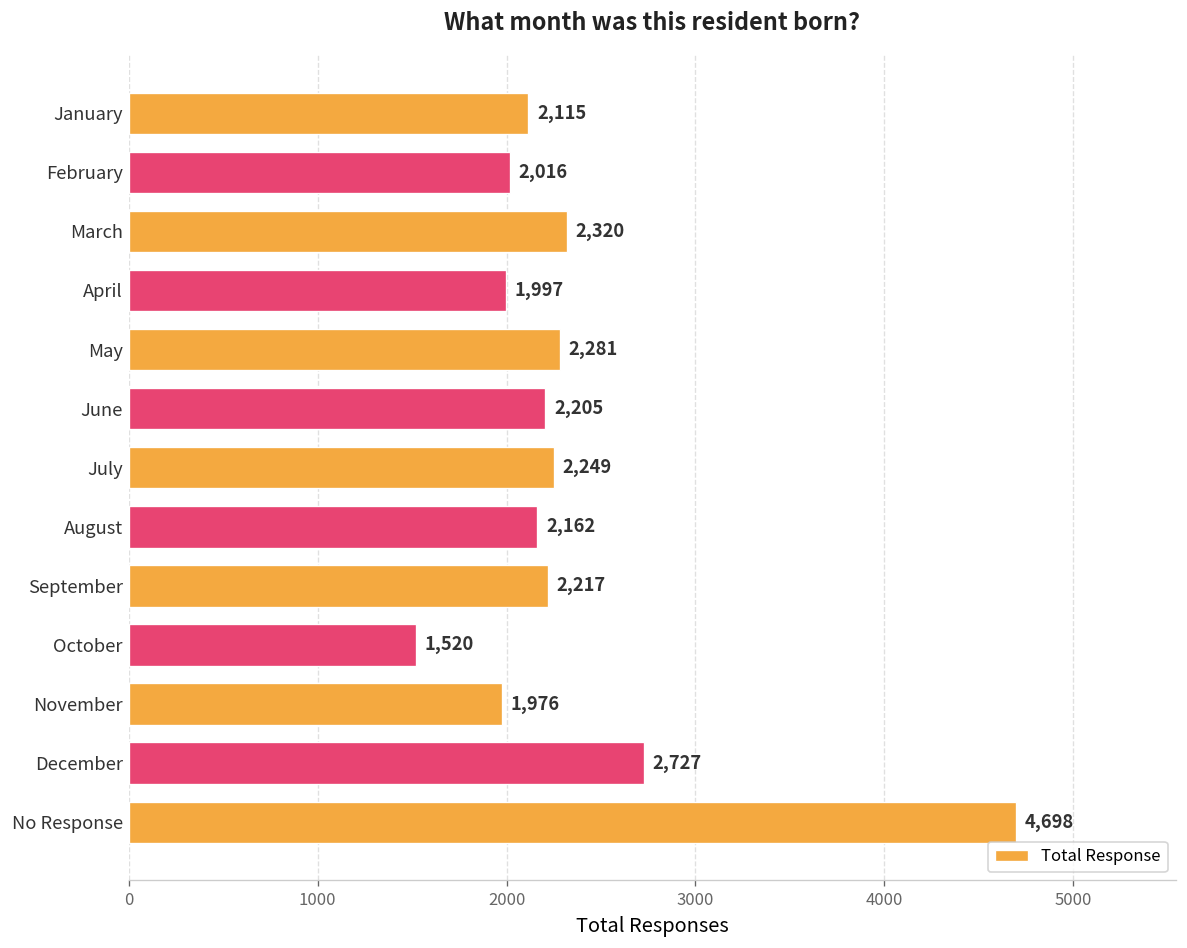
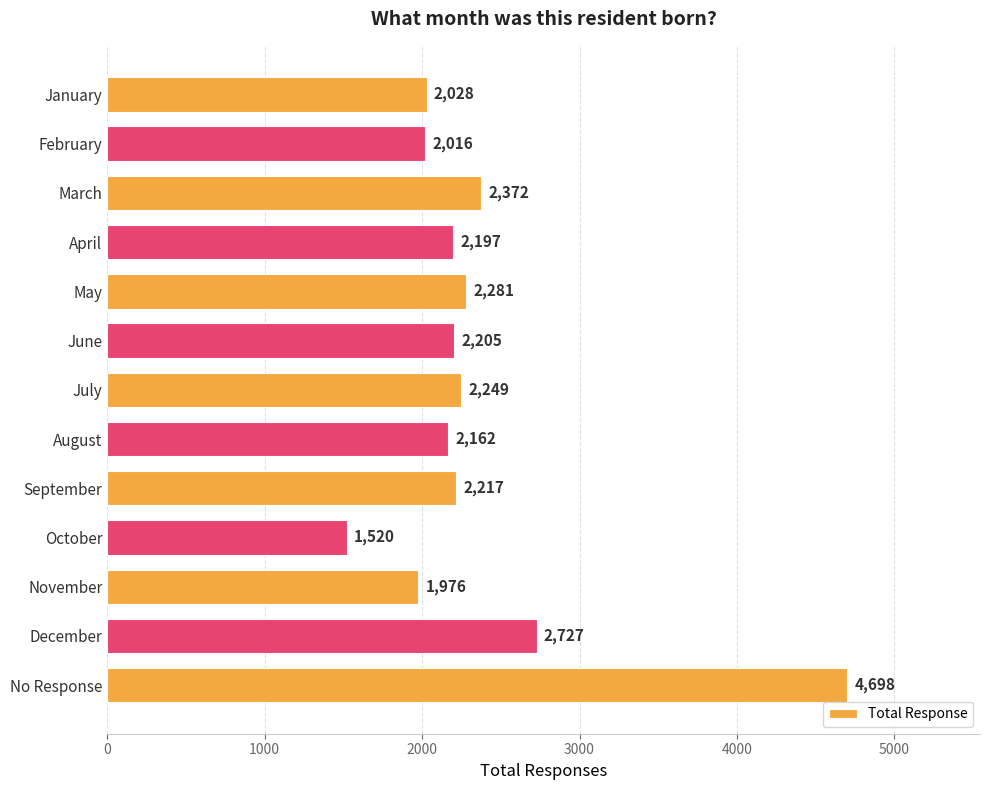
January: 2,115 -> 2,028
March: 2,320 -> 2,372
April: 1,997 -> 2,197
